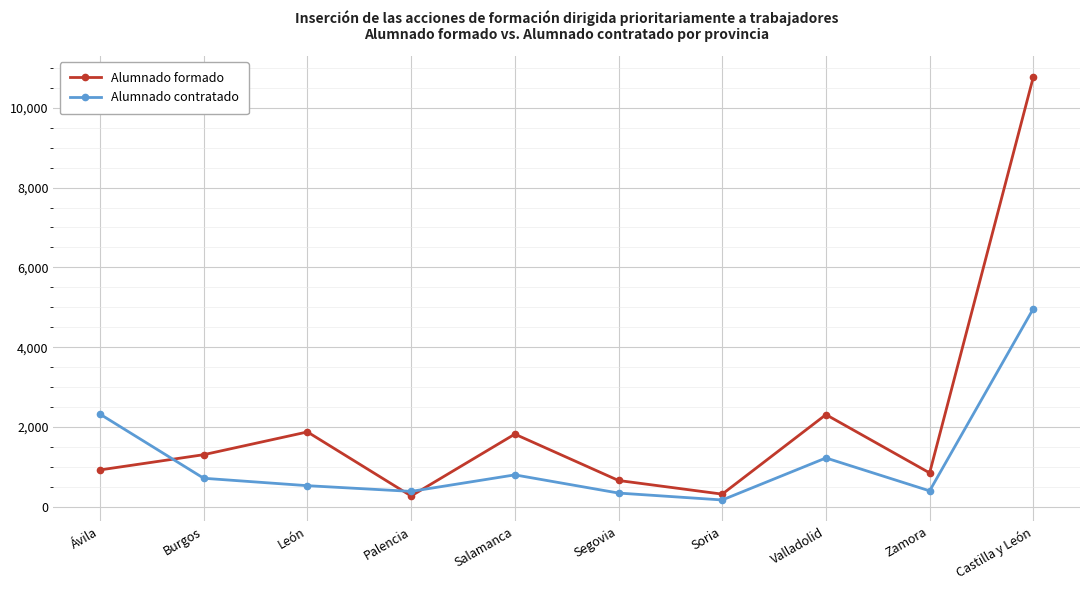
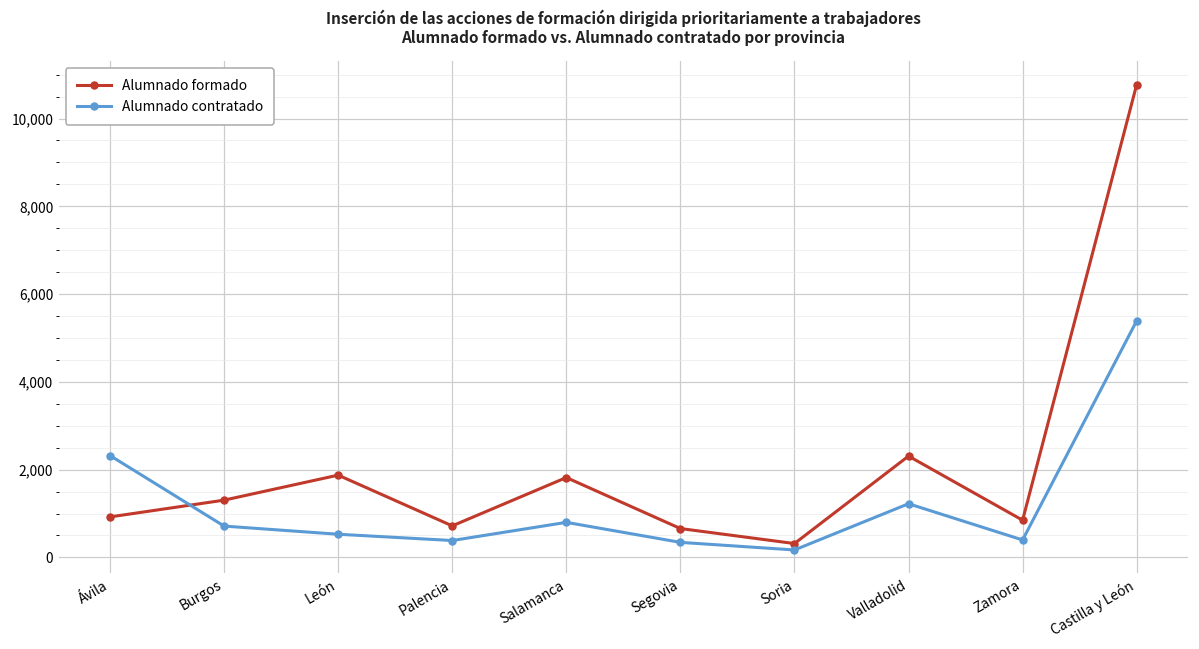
Alumnado formado, Palencia: 300 -> 700
Alumnado contratado, Castilla y León: 5,000 -> 5,400
